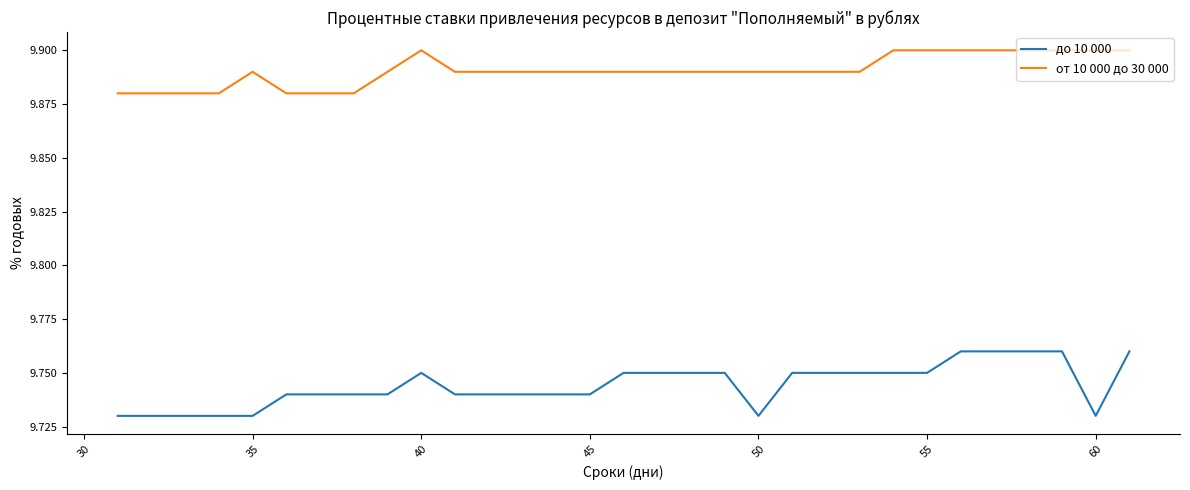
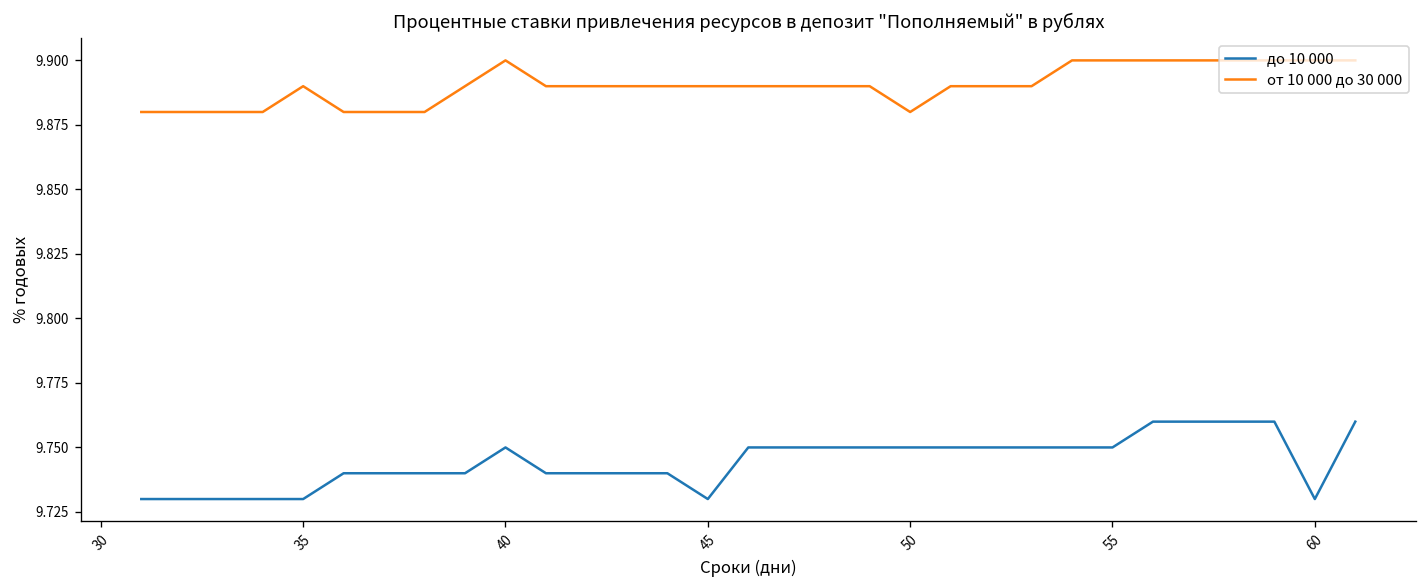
до 10 000, 45: 9.74 -> 9.73
до 10 000, 50: 9.73 -> 9.75
от 10 000 до 30 000, 50: 9.89 -> 9.88
